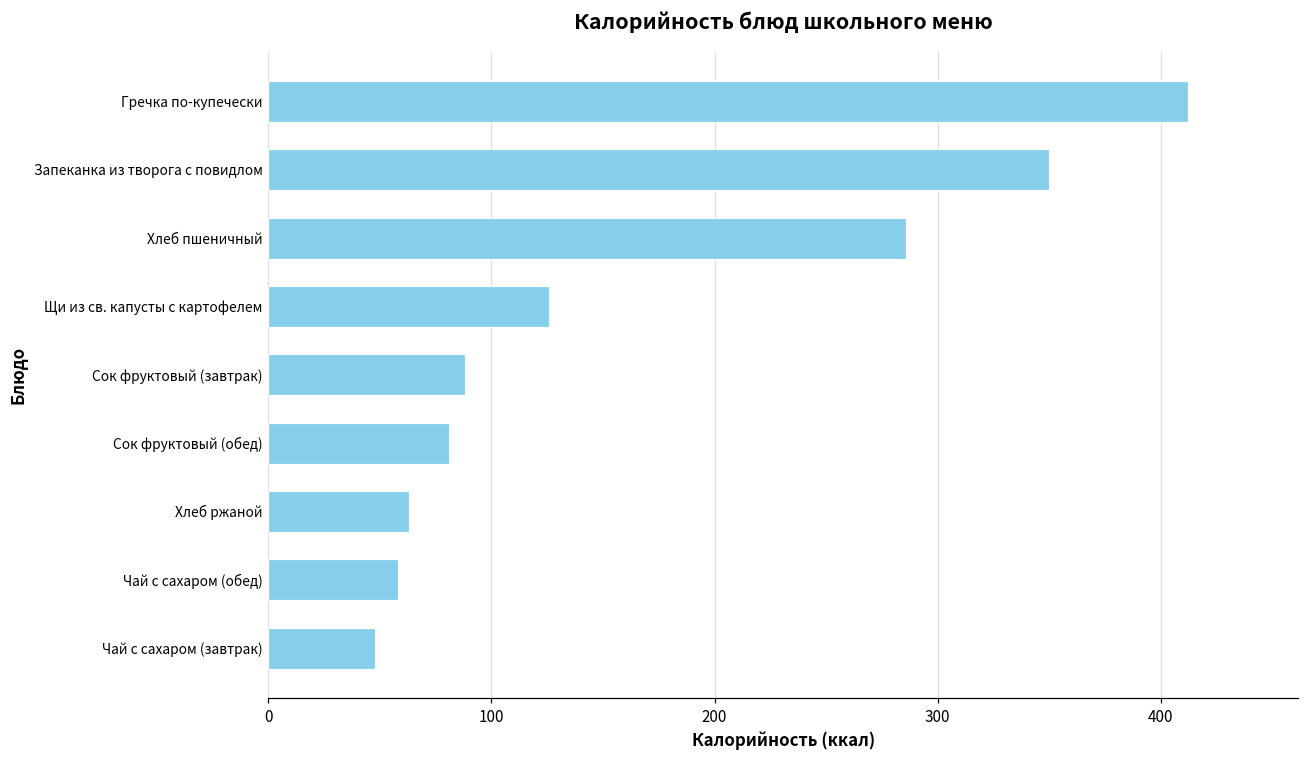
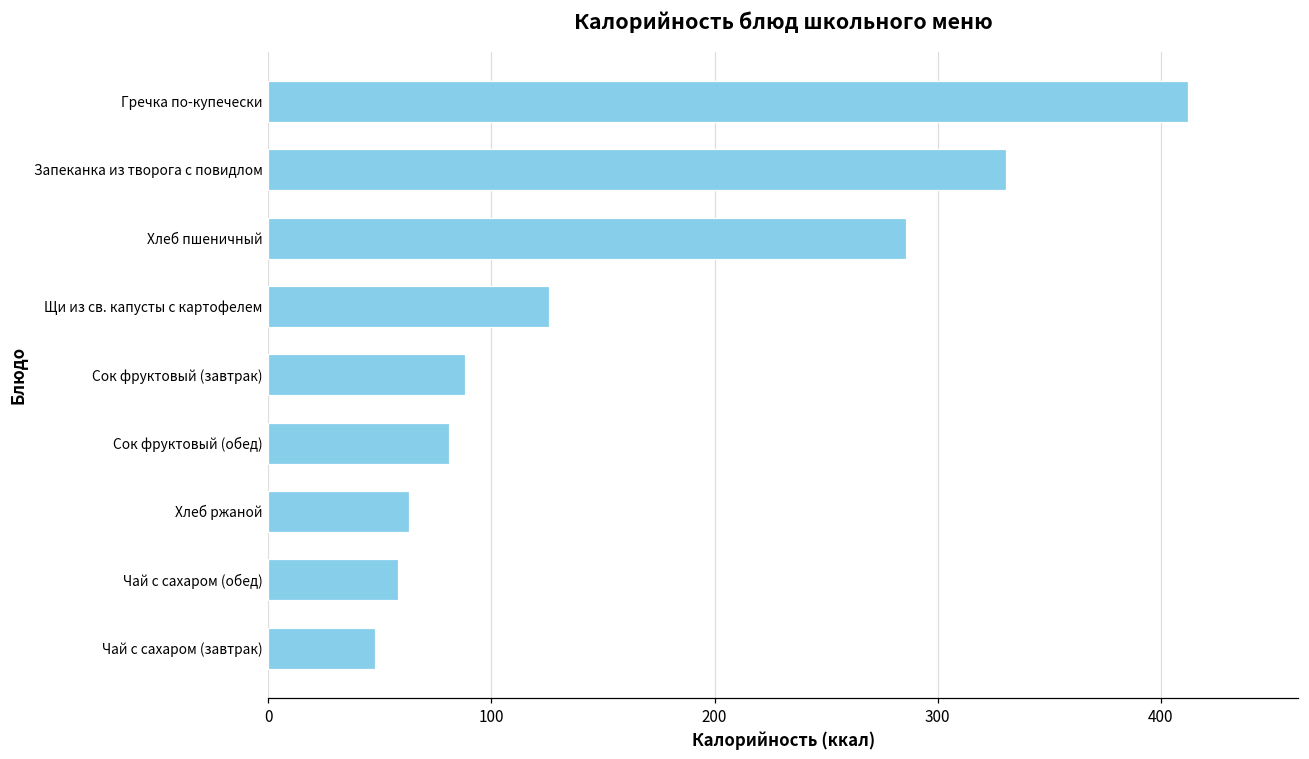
Запеканка из творога с повидлом: 350 -> 330
